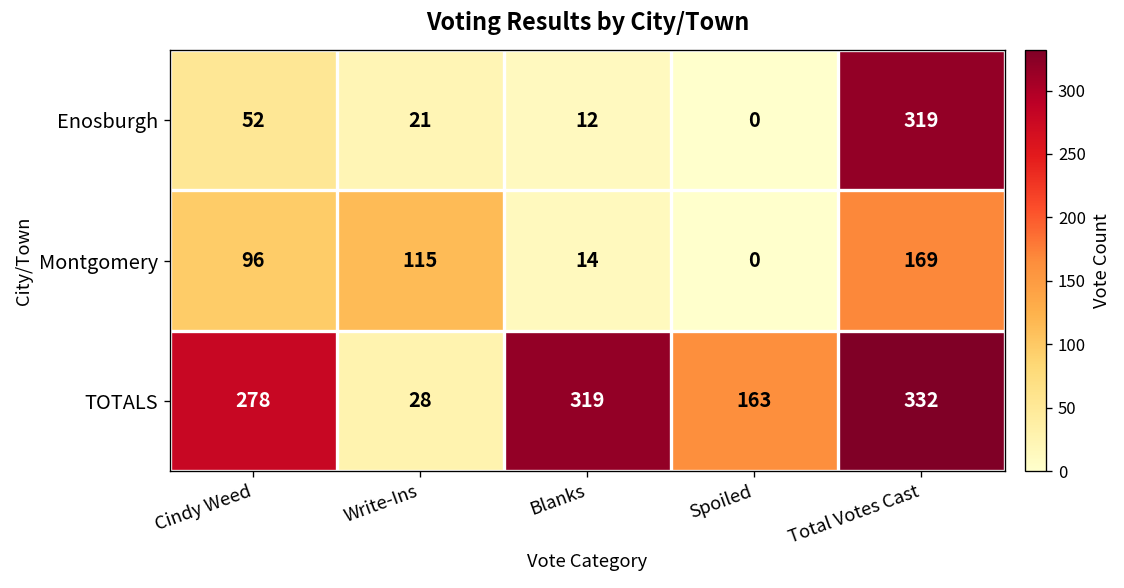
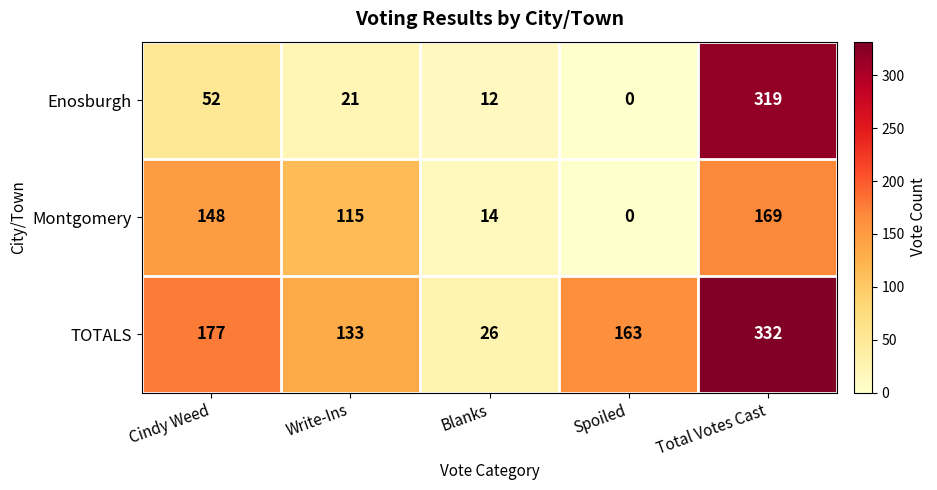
Montgomery, Cindy Weed: 96 -> 148
TOTALS, Cindy Weed: 278 -> 177
TOTALS, Write-Ins: 28 -> 133
TOTALS, Blanks: 319 -> 26
